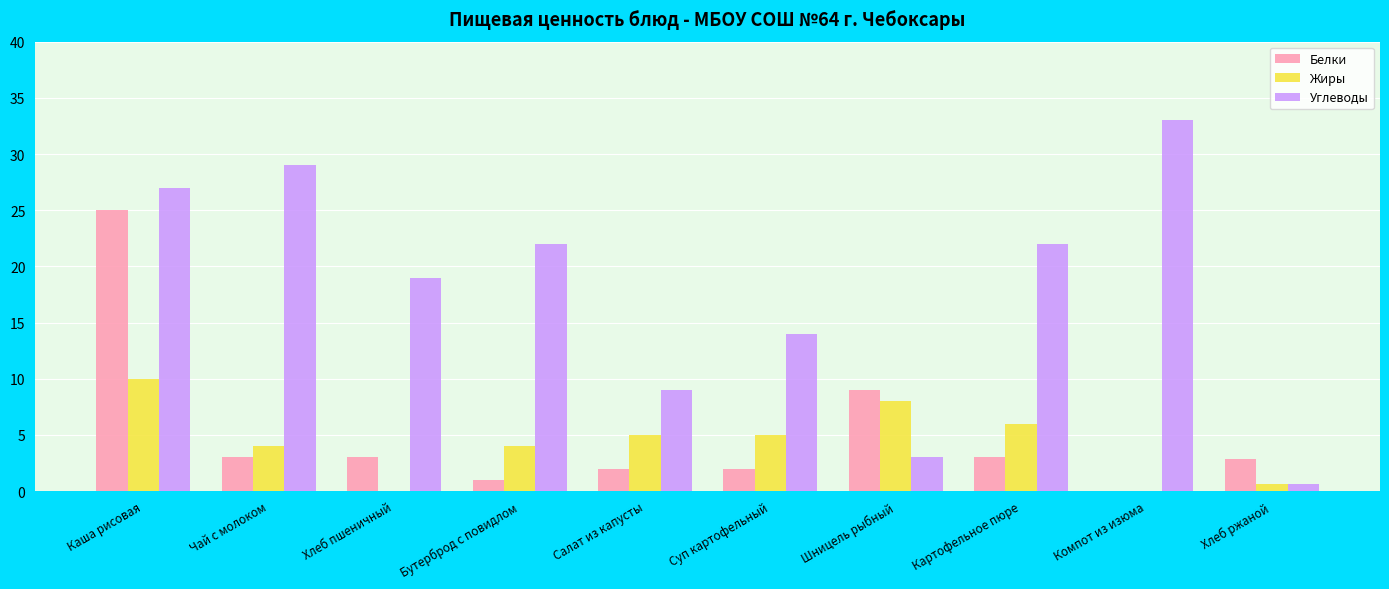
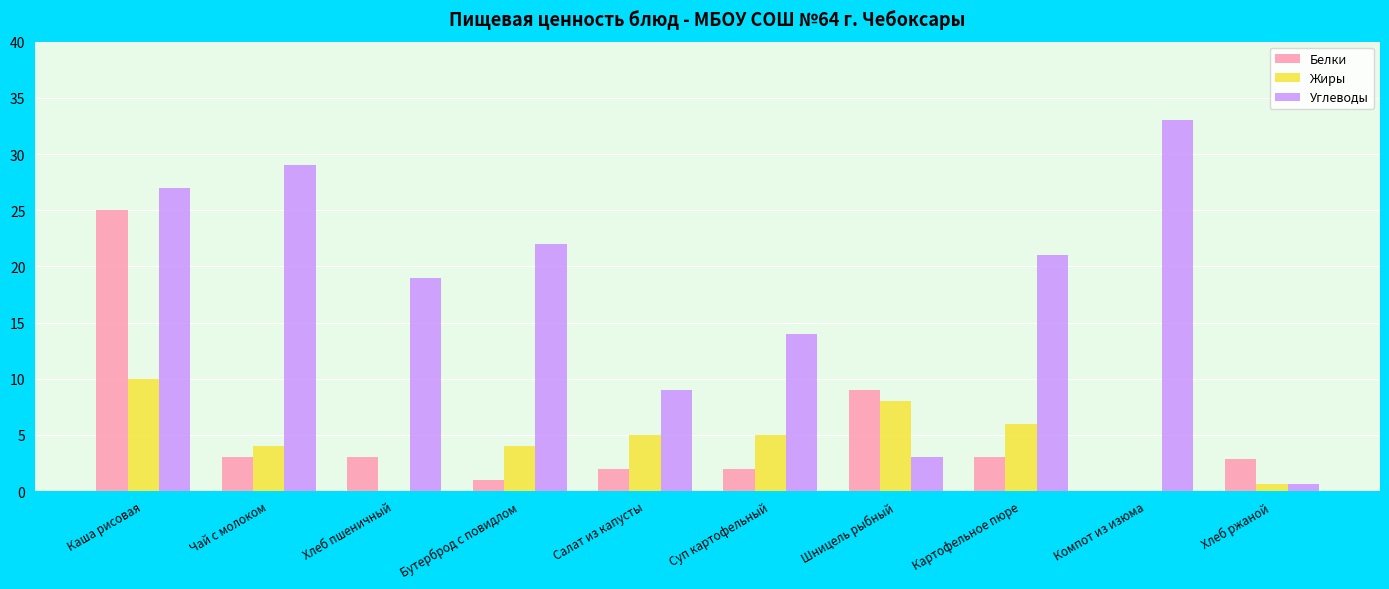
Углеводы, Картофельное пюре: 22 -> 21
